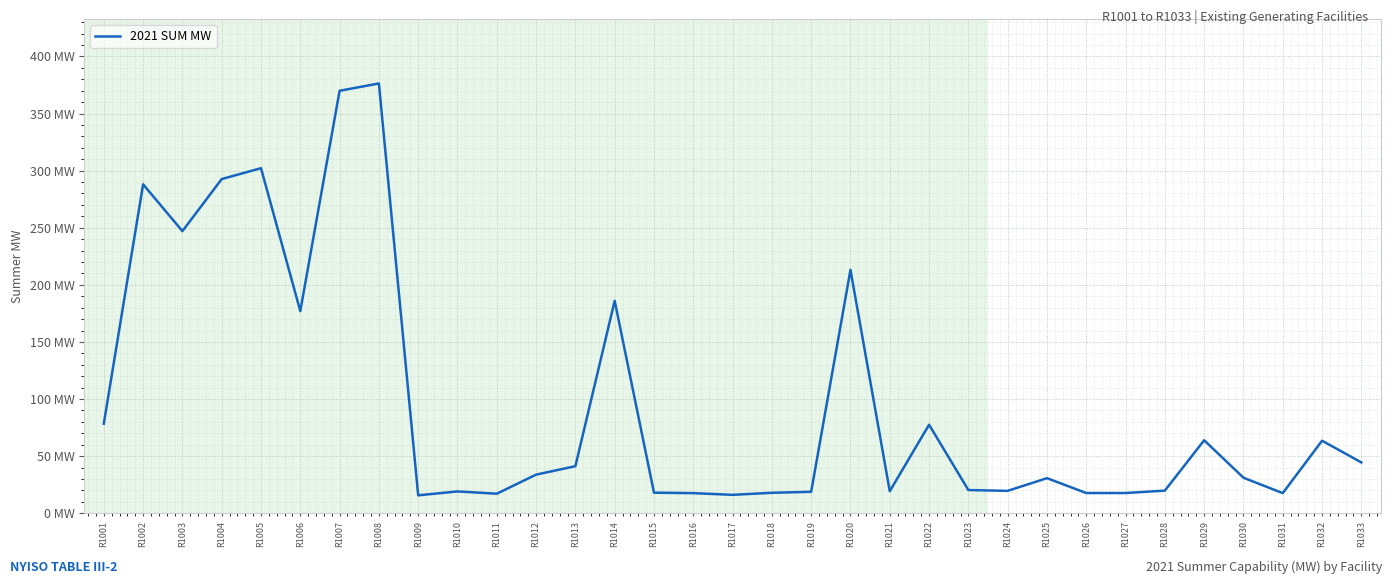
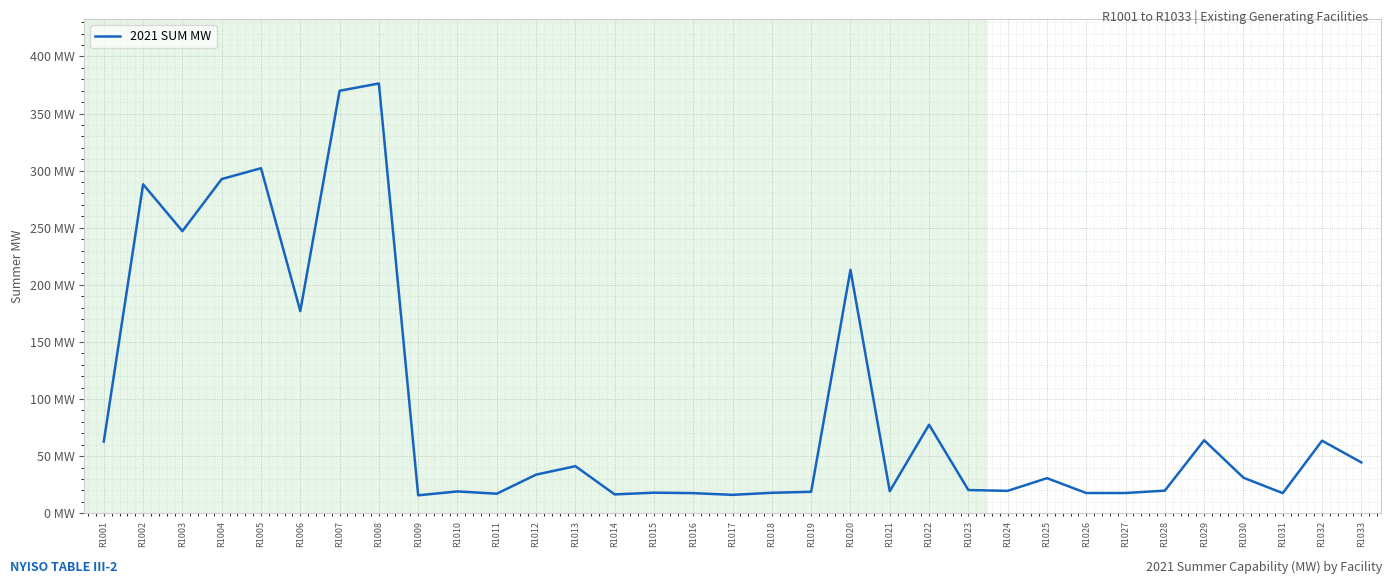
R1001: 78 MW -> 63 MW
R1014: 186 MW -> 17 MW
